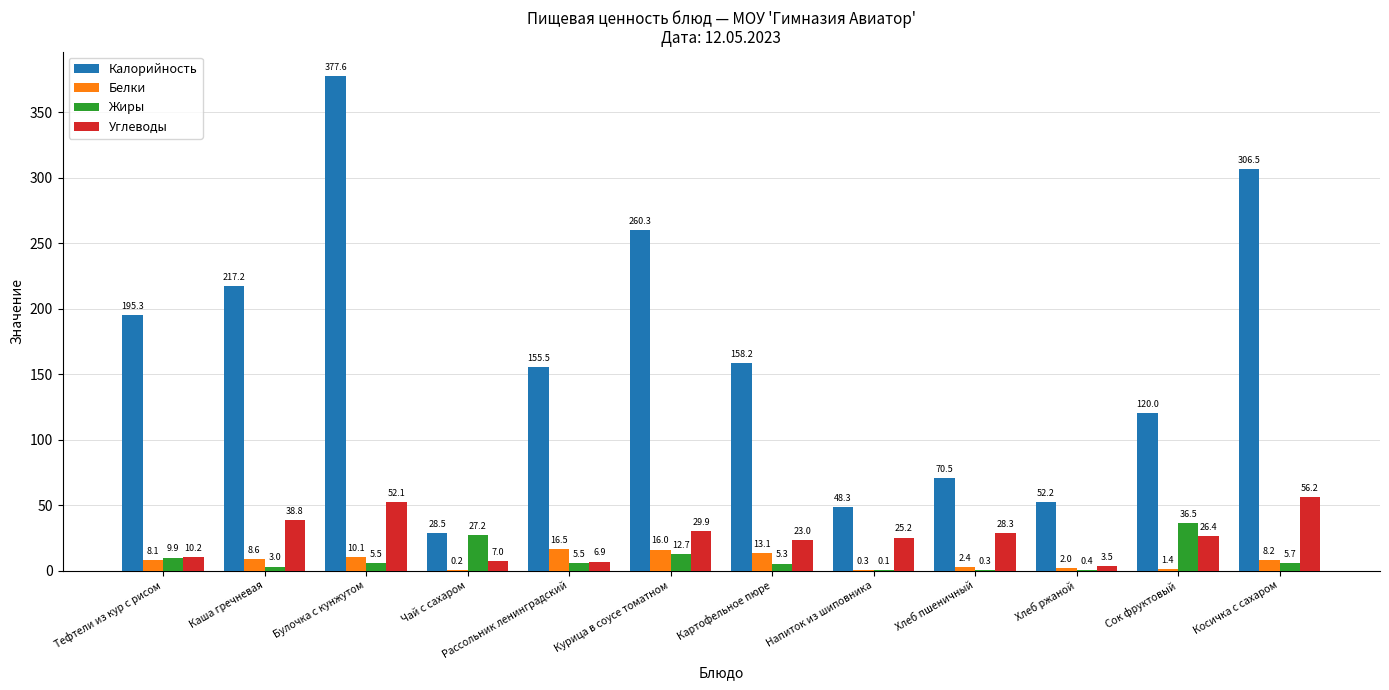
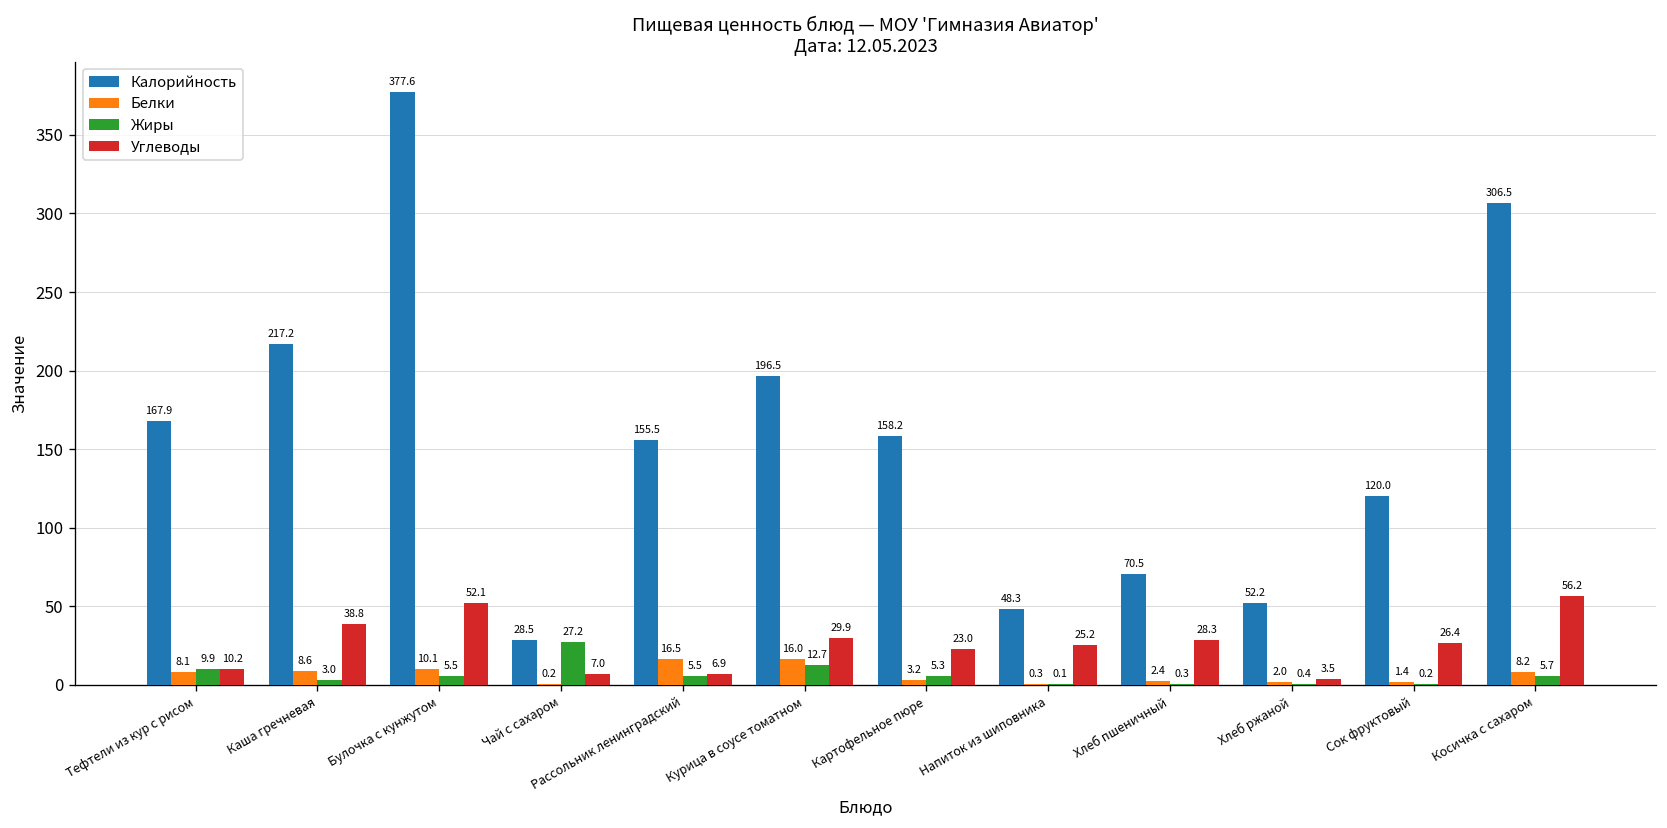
Калорийность, Тефтели из кур с рисом: 195.3 -> 167.9
Калорийность, Курица в соусе томатном: 260.3 -> 196.5
Белки, Картофельное пюре: 13.1 -> 3.2
Жиры, Сок фруктовый: 36.5 -> 0.2
